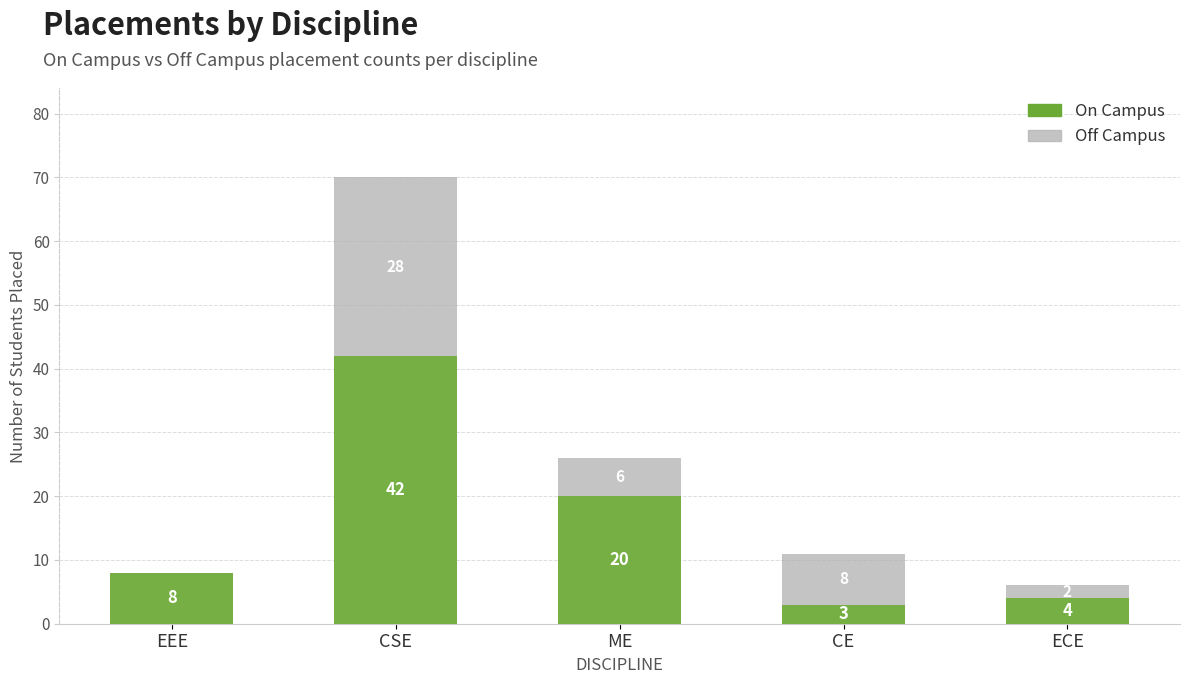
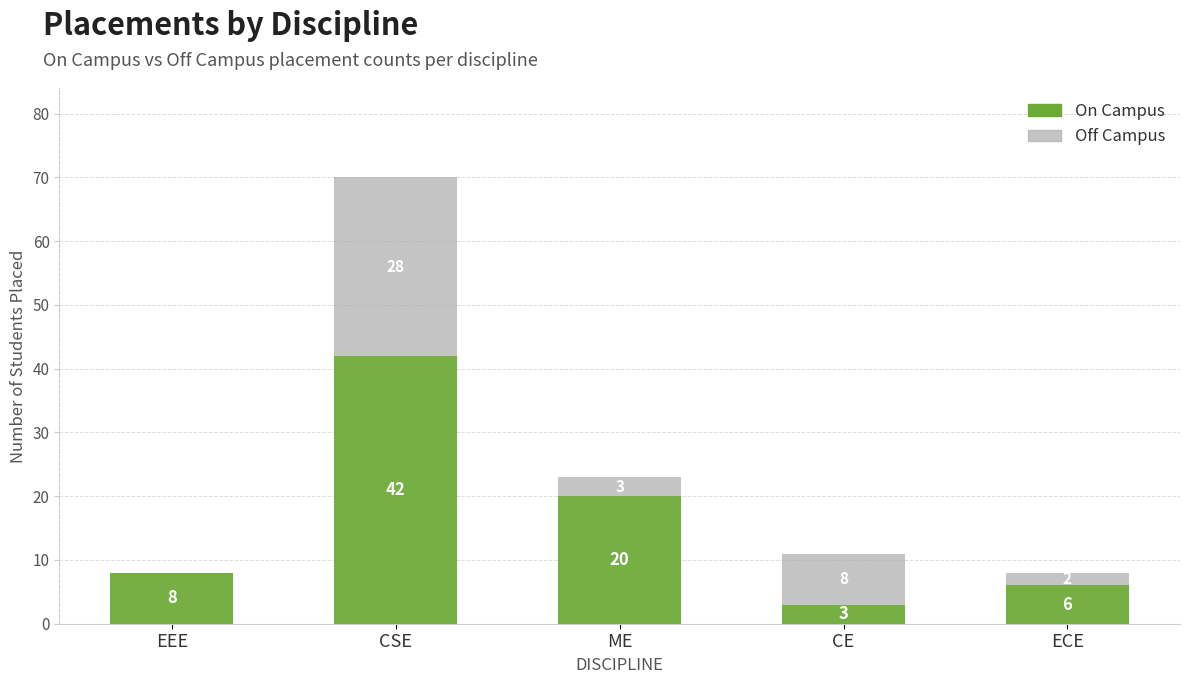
Off Campus, ME: 6 -> 3
On Campus, ECE: 4 -> 6
